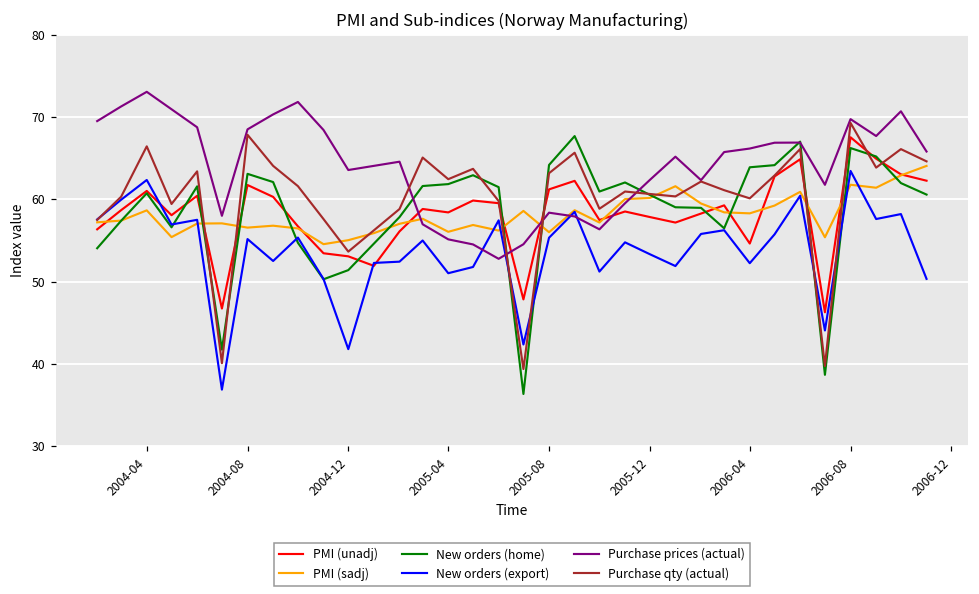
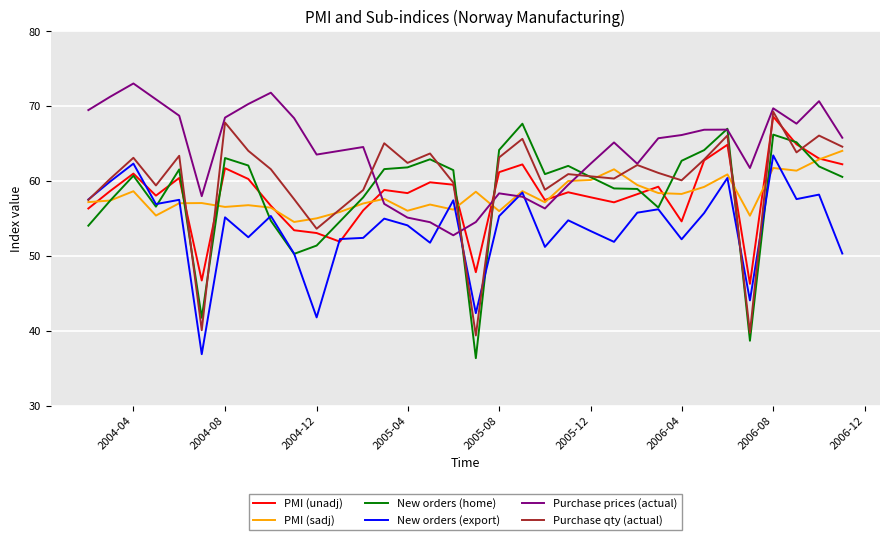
Purchase qty (actual), 2004-04: 66 -> 63
New orders (export), 2005-04: 51 -> 54
New orders (home), 2006-04: 64 -> 63
PMI (unadj), 2006-08: 68 -> 69
